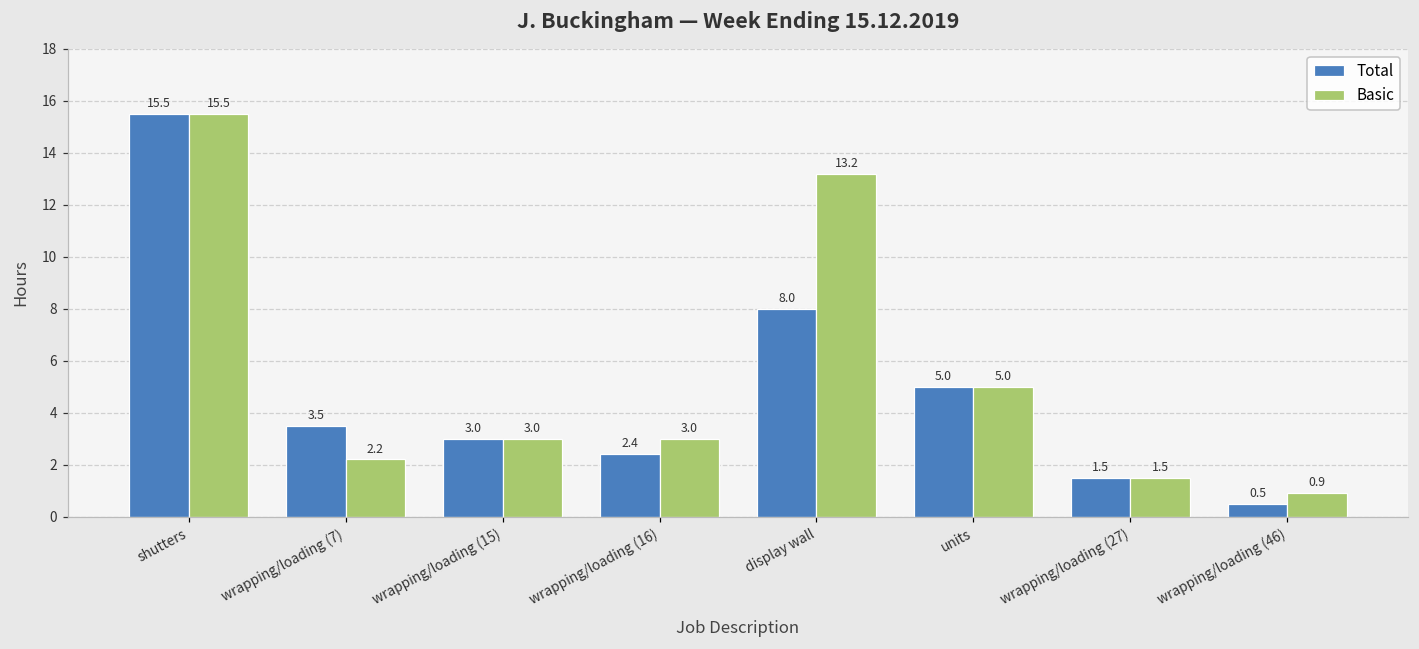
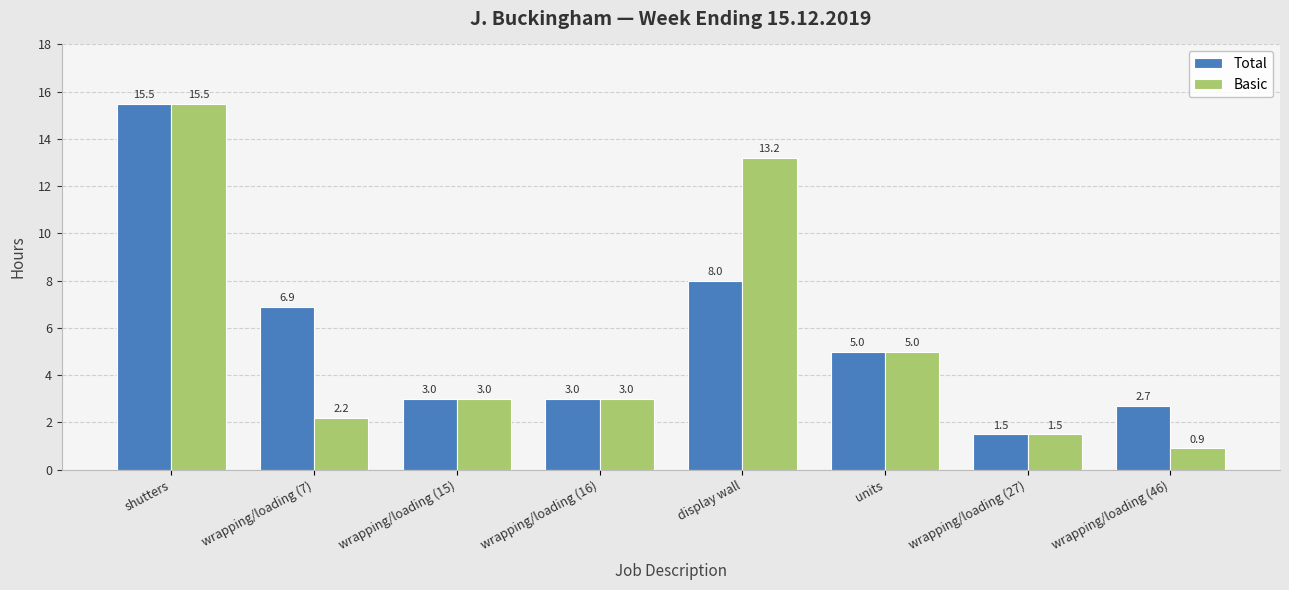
Total, wrapping/loading (7): 3.5 -> 6.9
Total, wrapping/loading (16): 2.4 -> 3.0
Total, wrapping/loading (46): 0.5 -> 2.7
